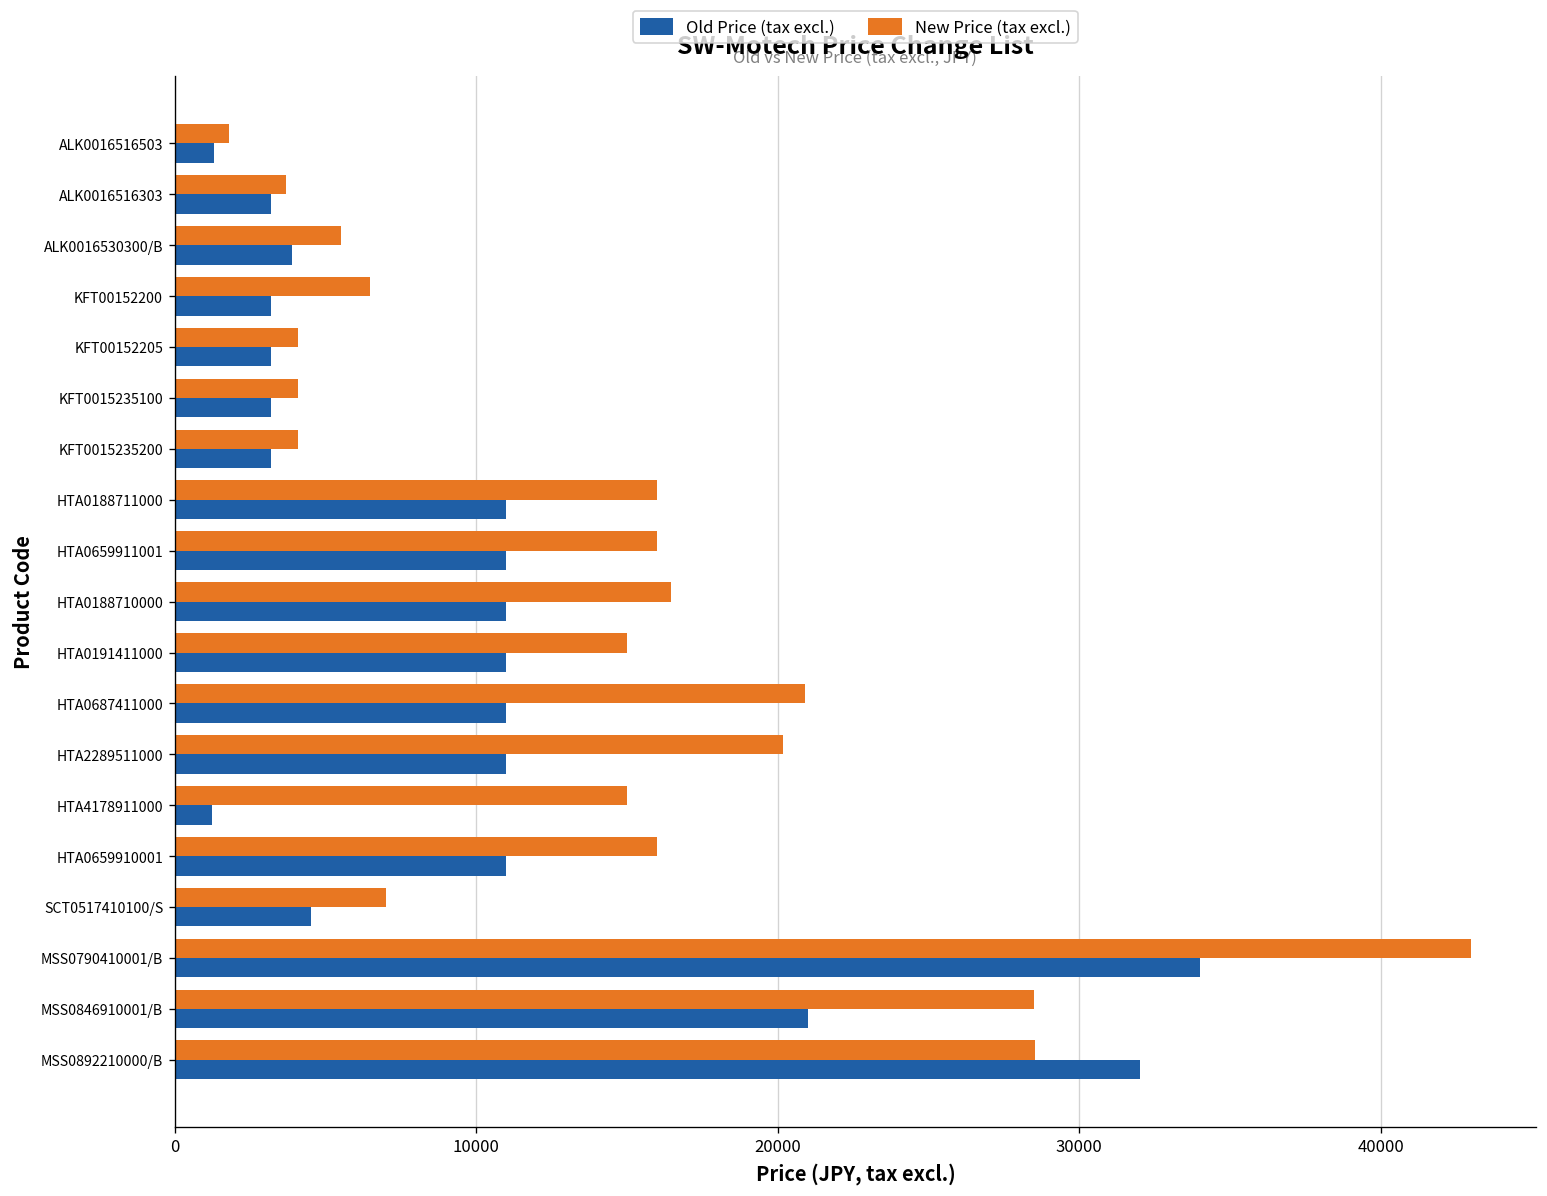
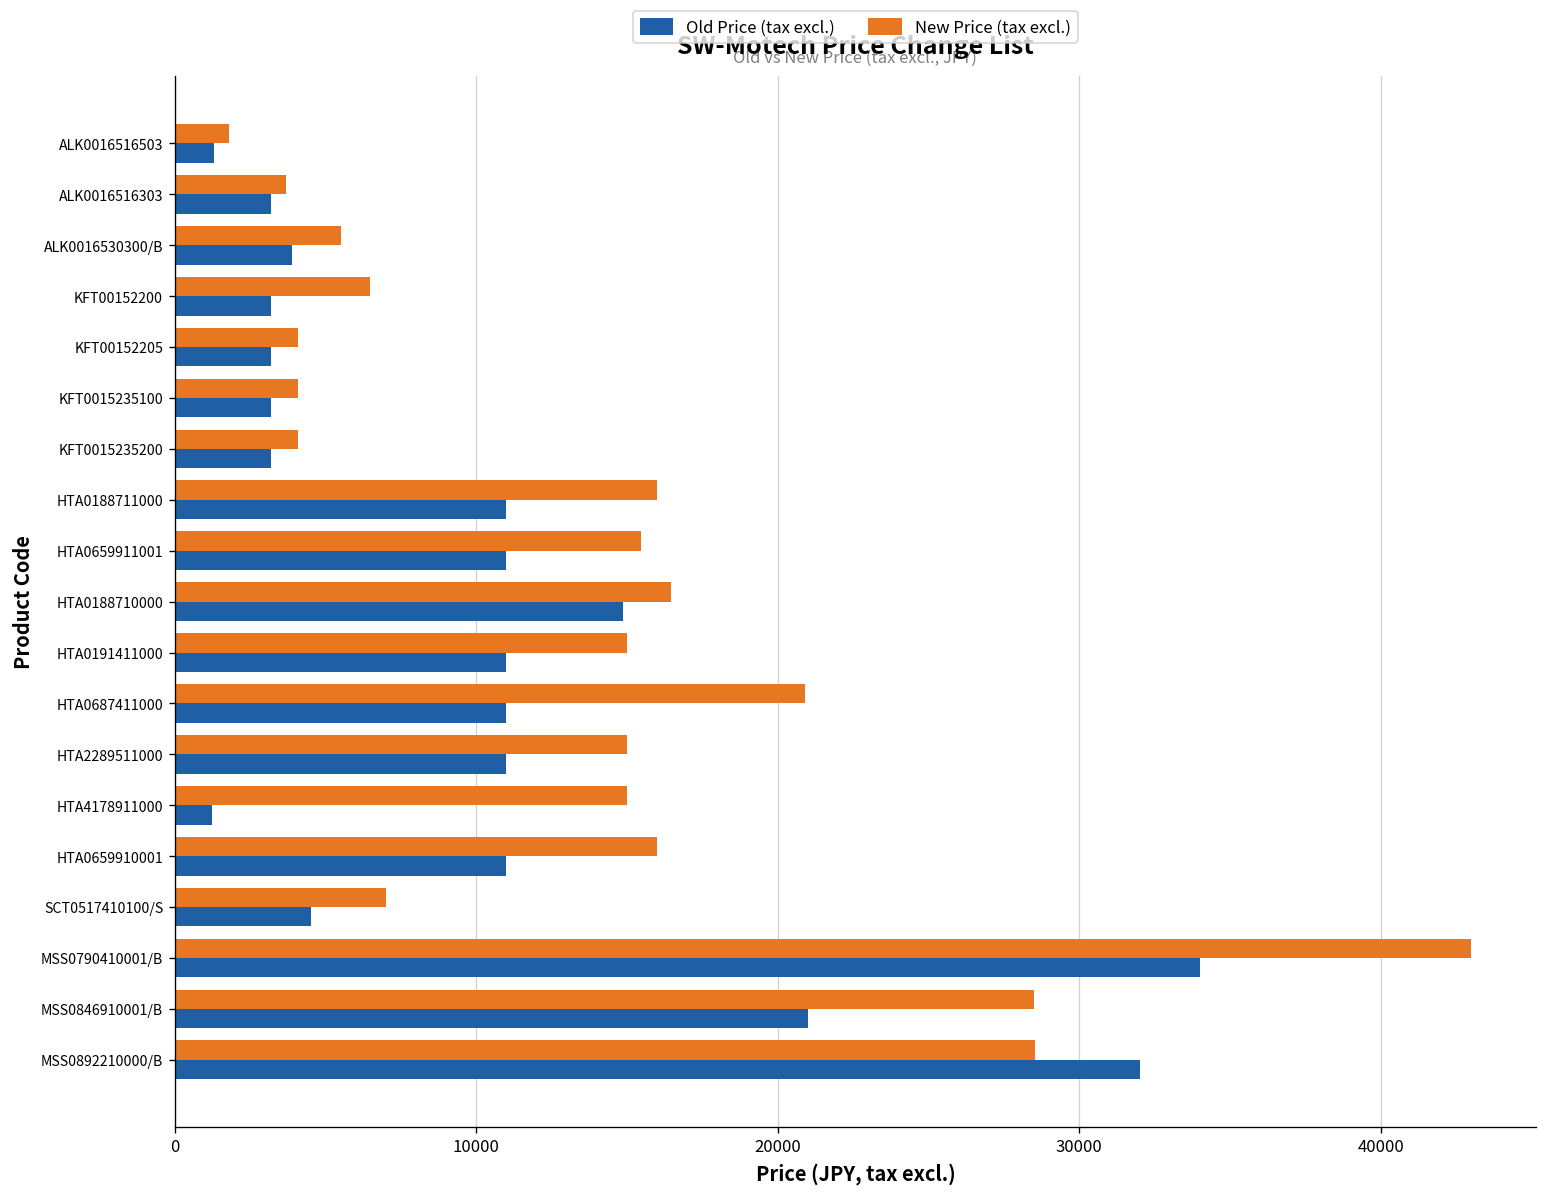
New Price (tax excl.), HTA0659911001: 16000 -> 15500
Old Price (tax excl.), HTA0188710000: 11000 -> 14900
New Price (tax excl.), HTA2289511000: 20200 -> 15000
